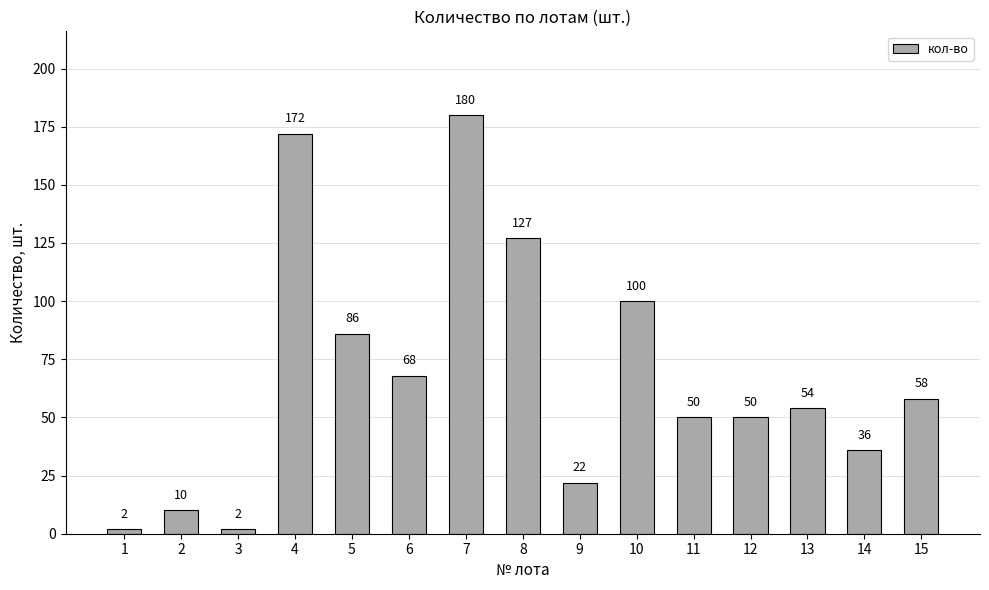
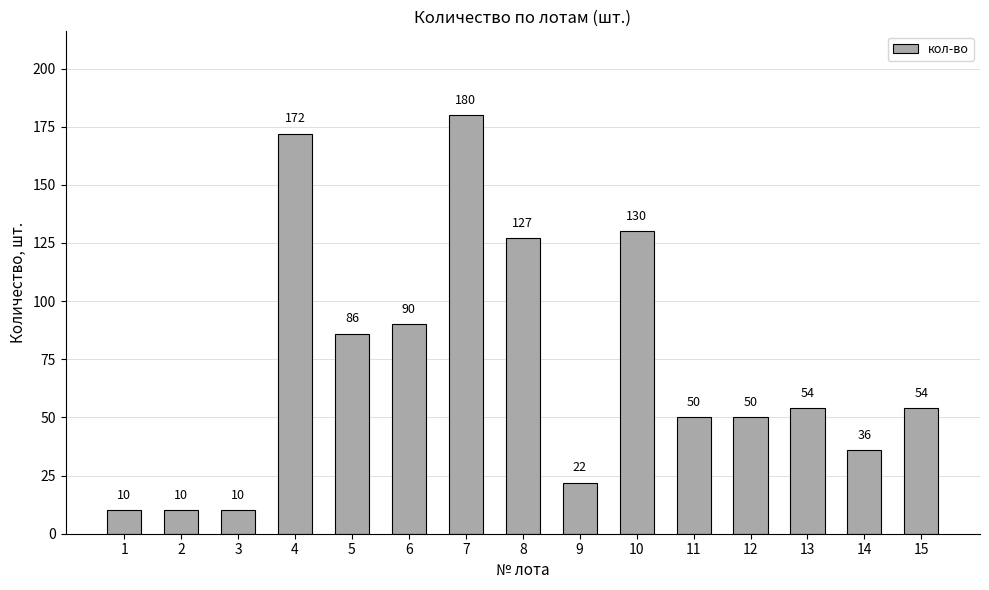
1: 2 -> 10
3: 2 -> 10
6: 68 -> 90
10: 100 -> 130
15: 58 -> 54
